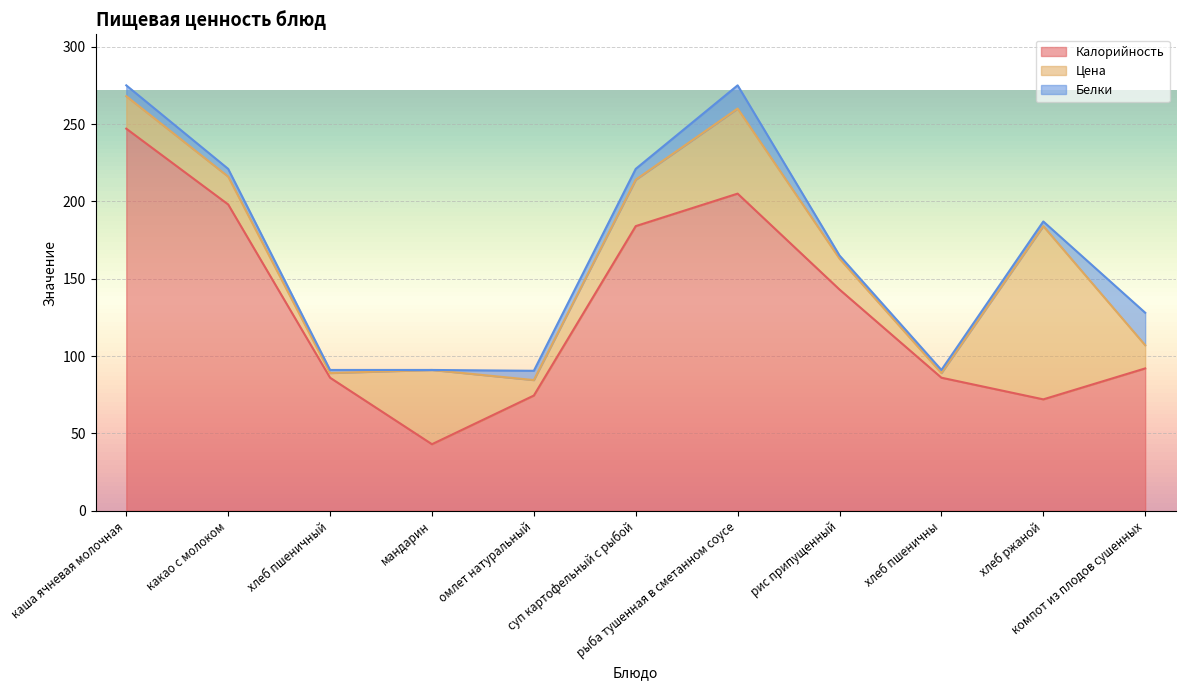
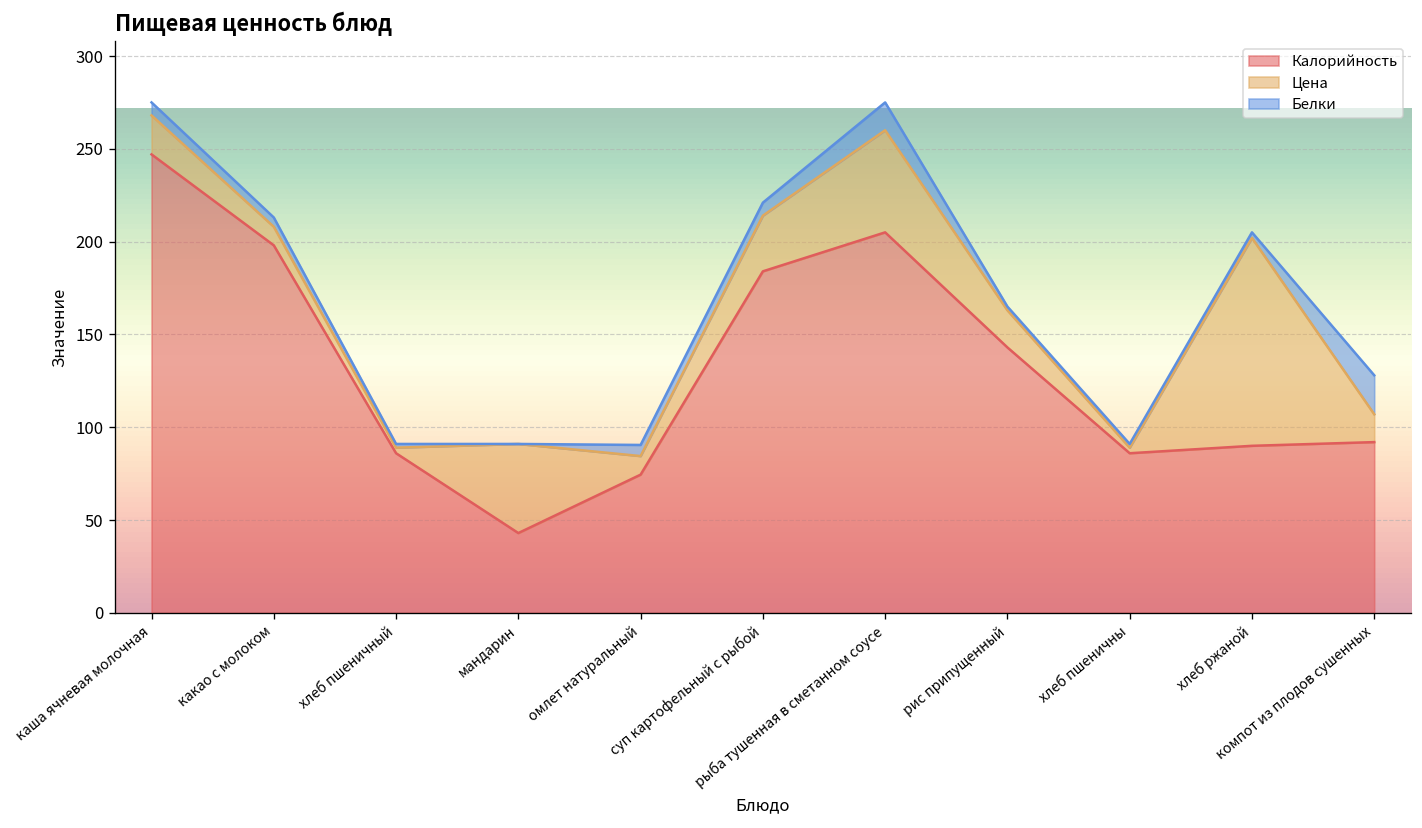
Цена, какао с молоком: 18 -> 10
Калорийность, хлеб ржаной: 72 -> 90
